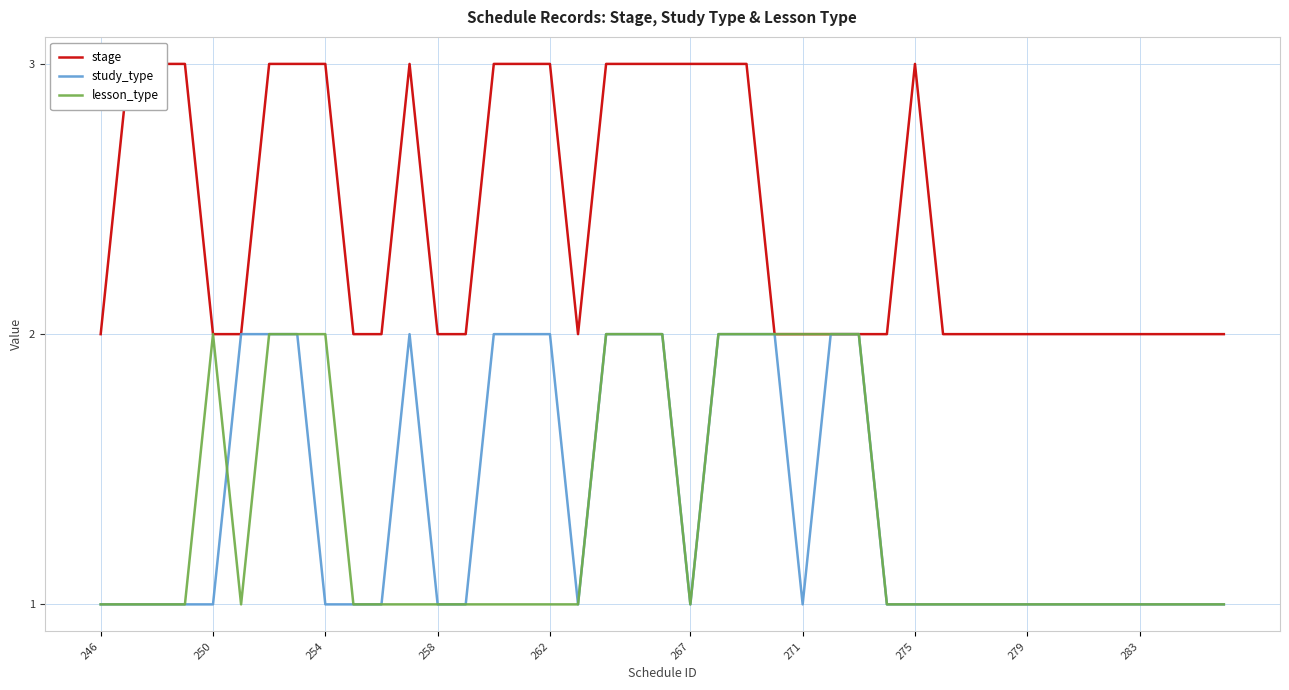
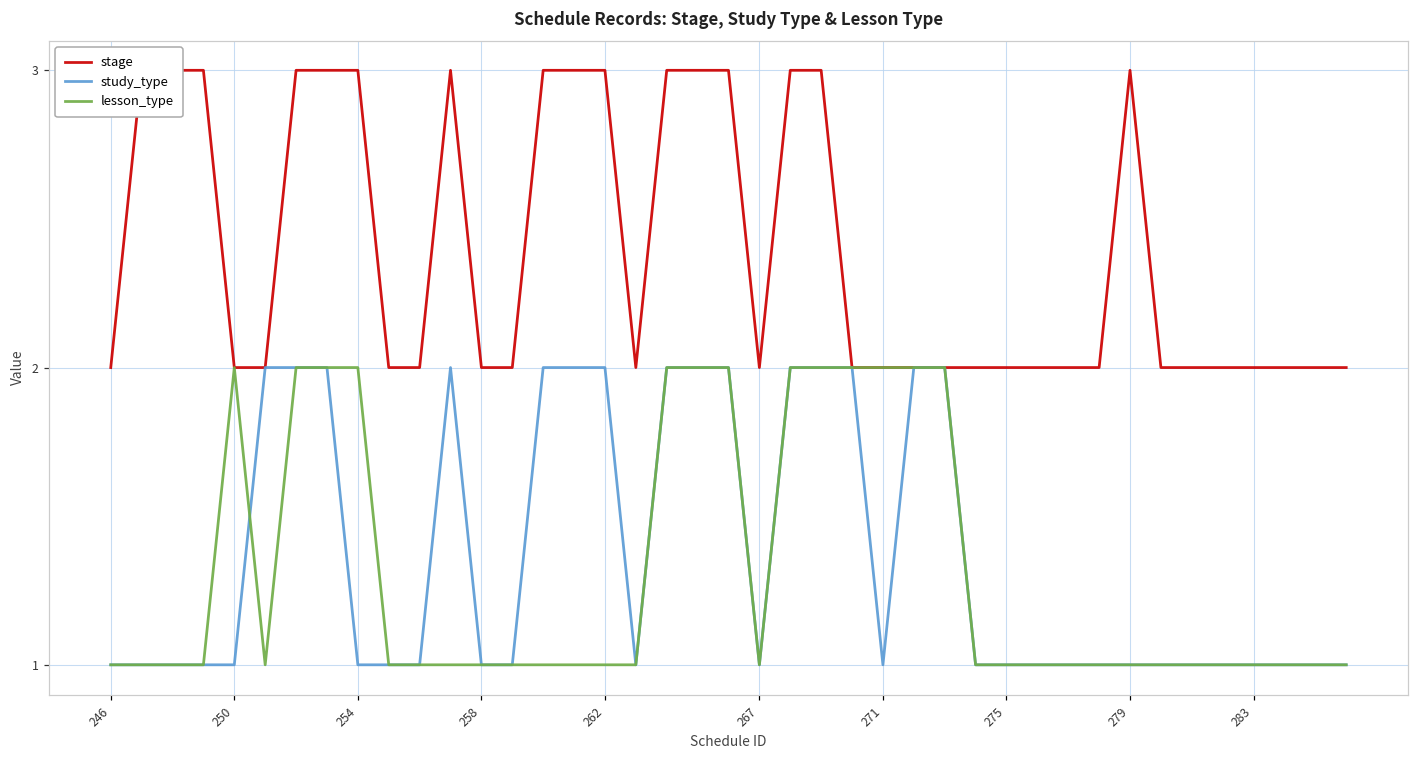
stage, 267: 3 -> 2
stage, 275: 3 -> 2
stage, 279: 2 -> 3
